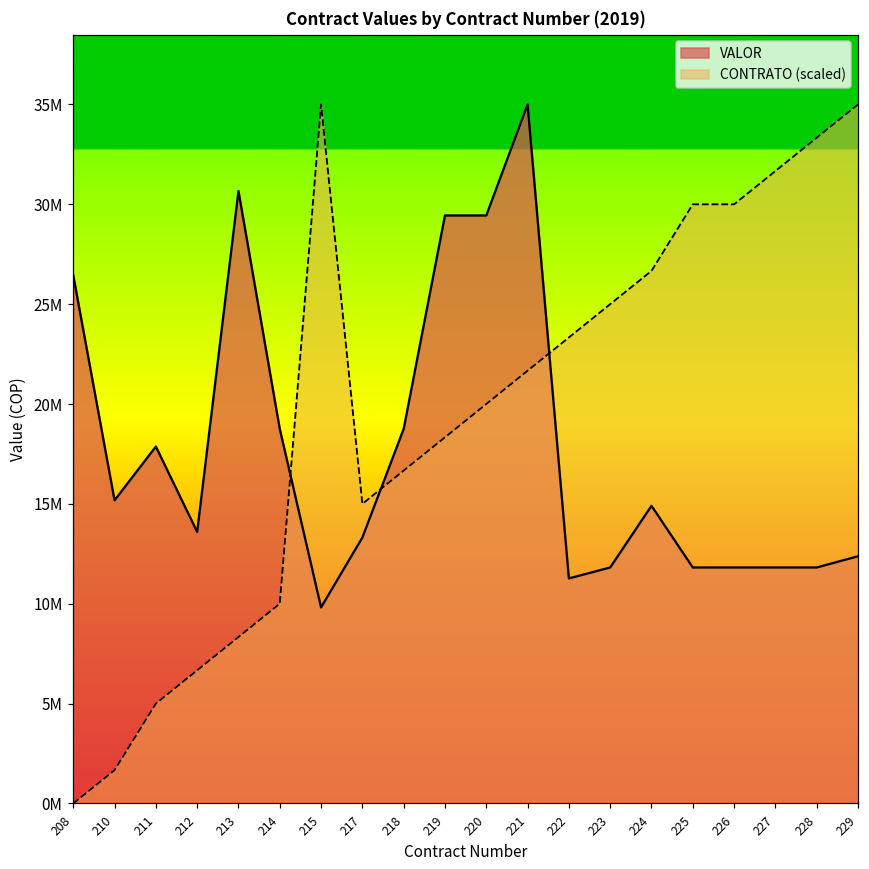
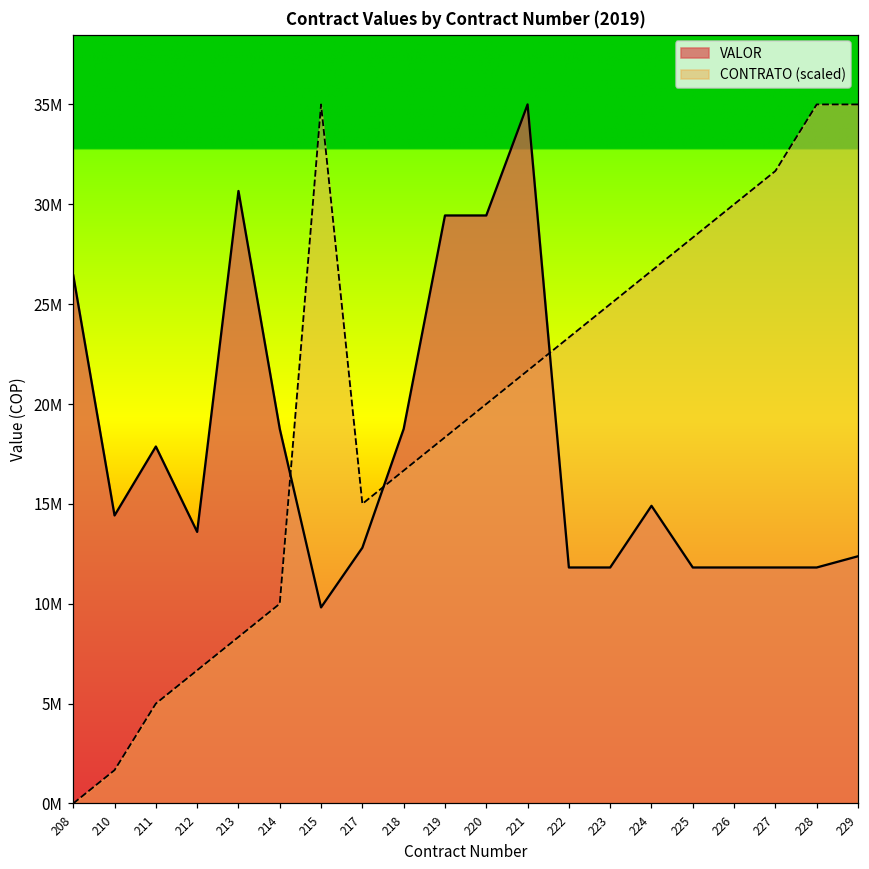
VALOR, 210: 15200000 -> 14400000
VALOR, 217: 13300000 -> 12800000
VALOR, 222: 11300000 -> 11800000
CONTRATO (scaled), 225: 30000000 -> 28300000
CONTRATO (scaled), 228: 33300000 -> 35000000
